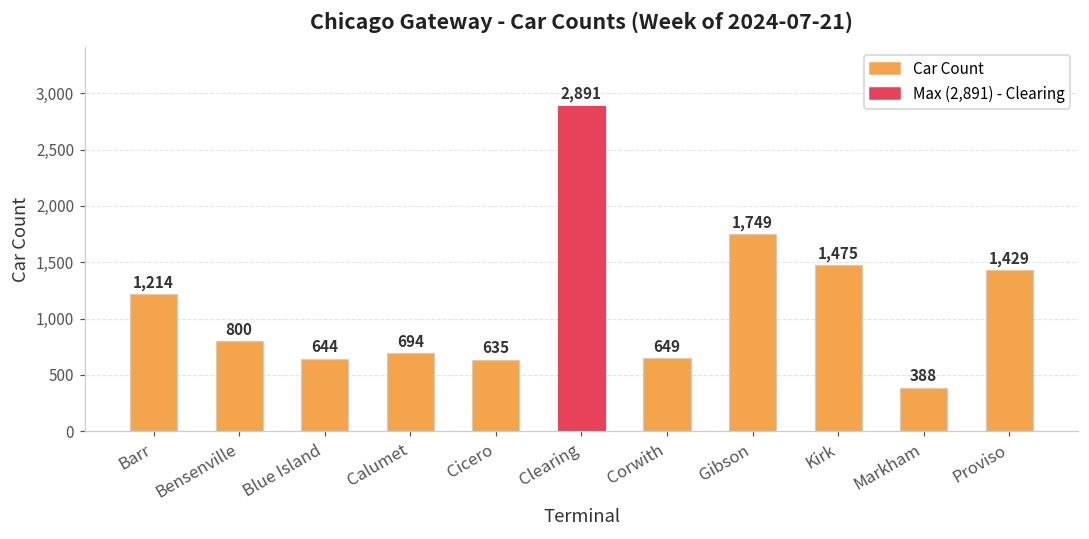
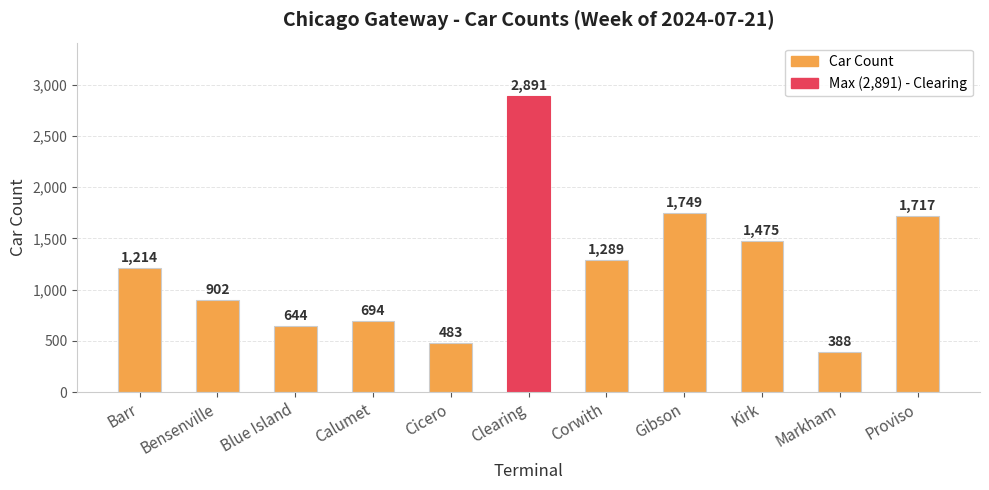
Bensenville: 800 -> 902
Cicero: 635 -> 483
Corwith: 649 -> 1,289
Proviso: 1,429 -> 1,717
